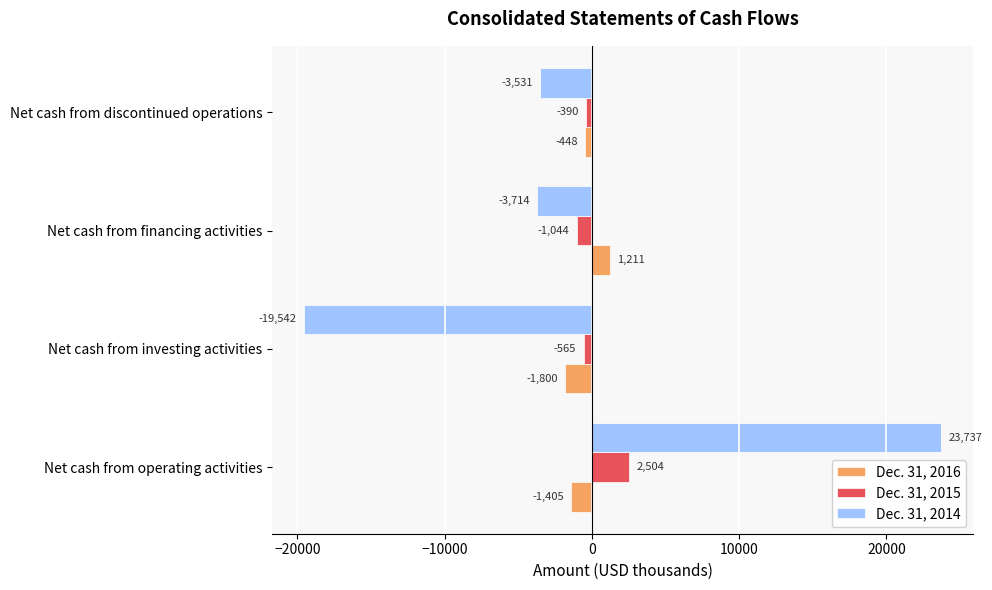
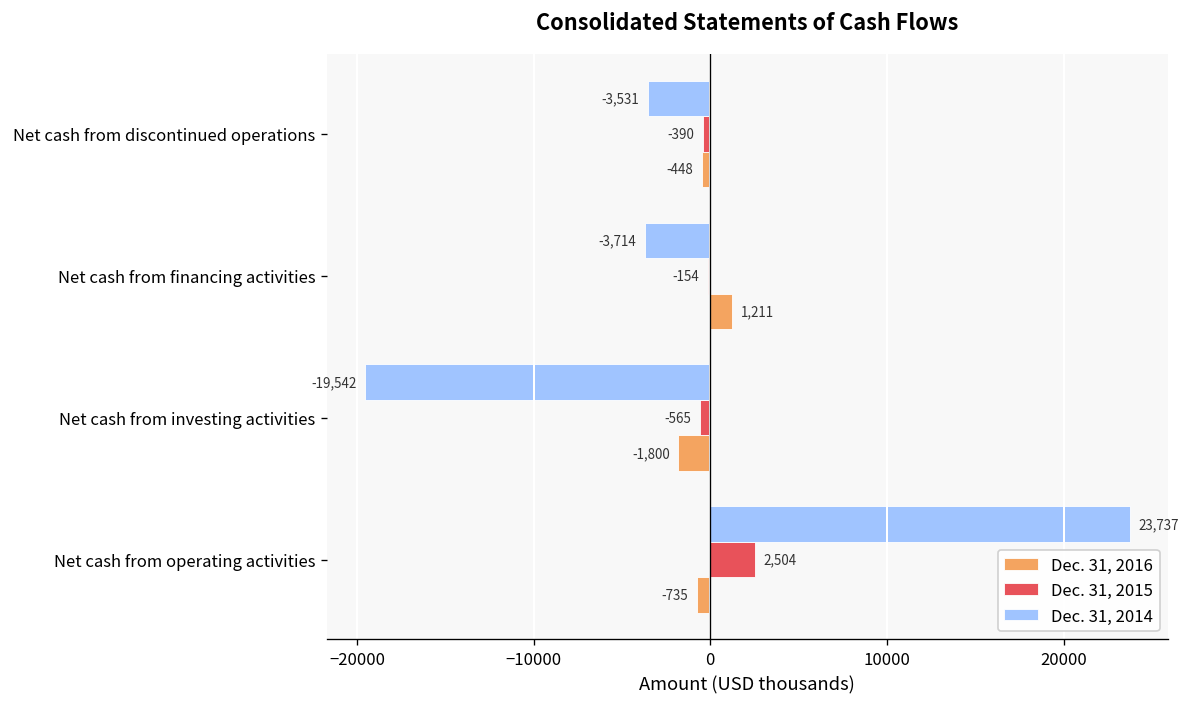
Dec. 31, 2015, Net cash from financing activities: -1,044 -> -154
Dec. 31, 2016, Net cash from operating activities: -1,405 -> -735
